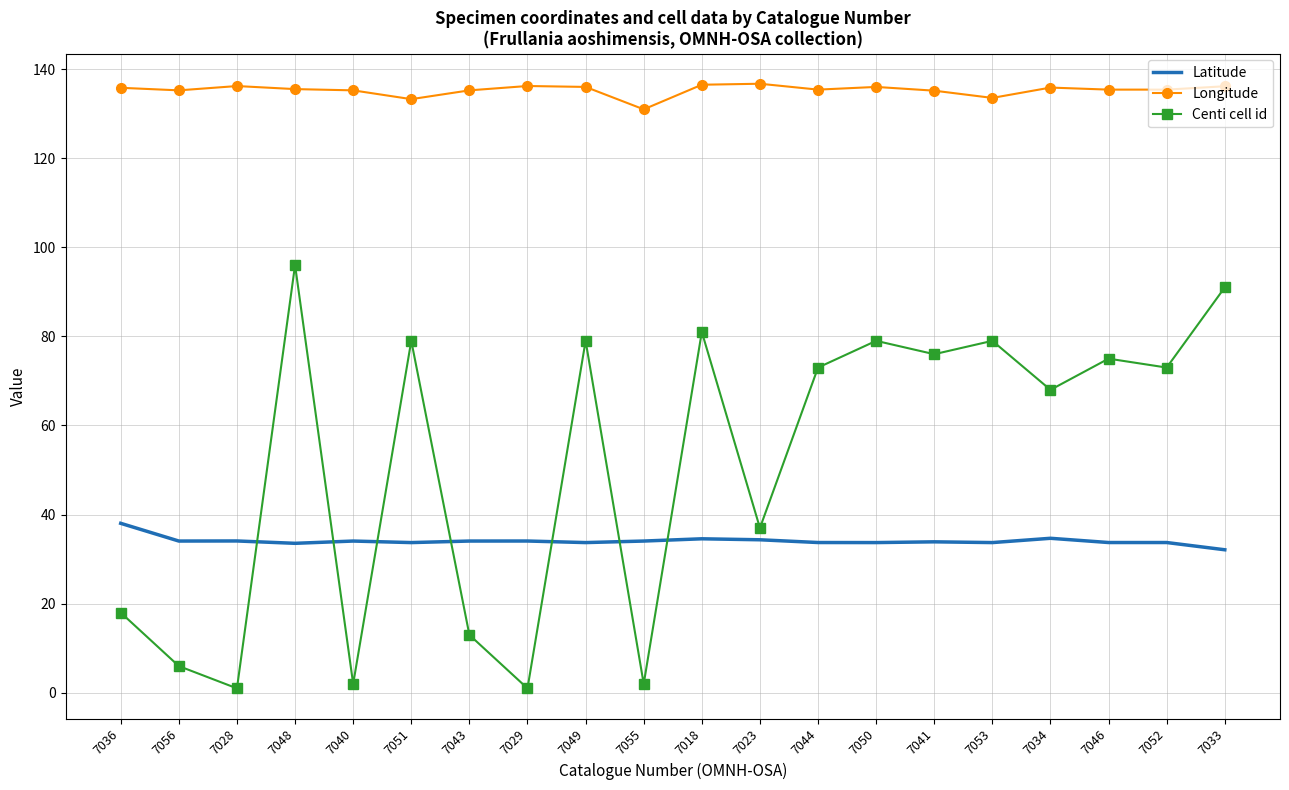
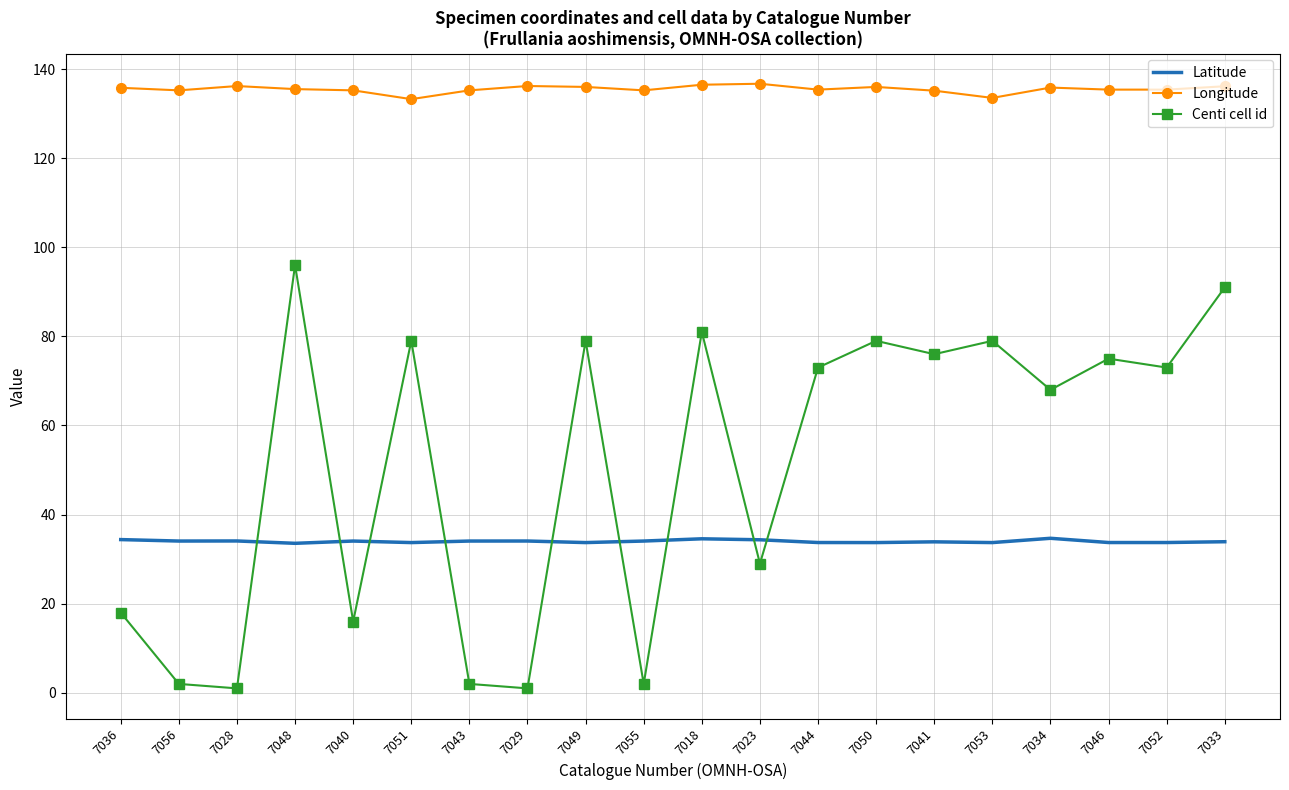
Latitude, 7036: 38 -> 34
Centi cell id, 7056: 6 -> 2
Centi cell id, 7040: 2 -> 16
Centi cell id, 7043: 13 -> 2
Longitude, 7055: 131 -> 135
Centi cell id, 7023: 37 -> 29
Latitude, 7033: 32 -> 34
